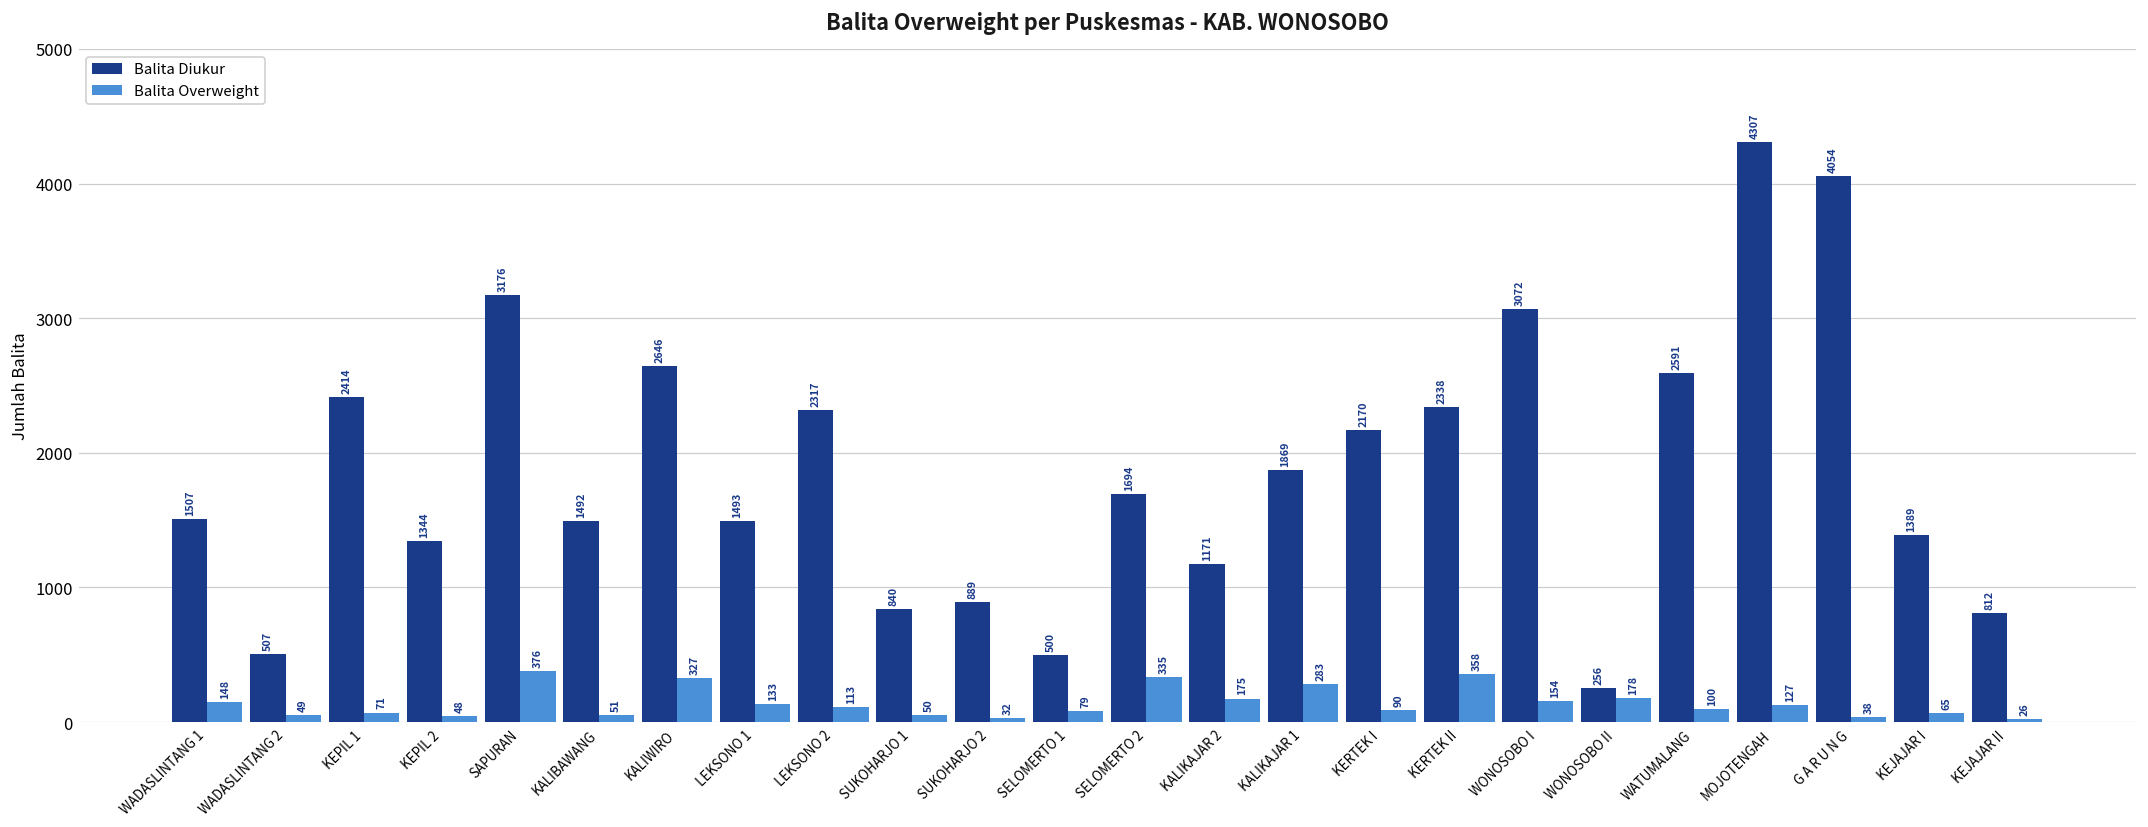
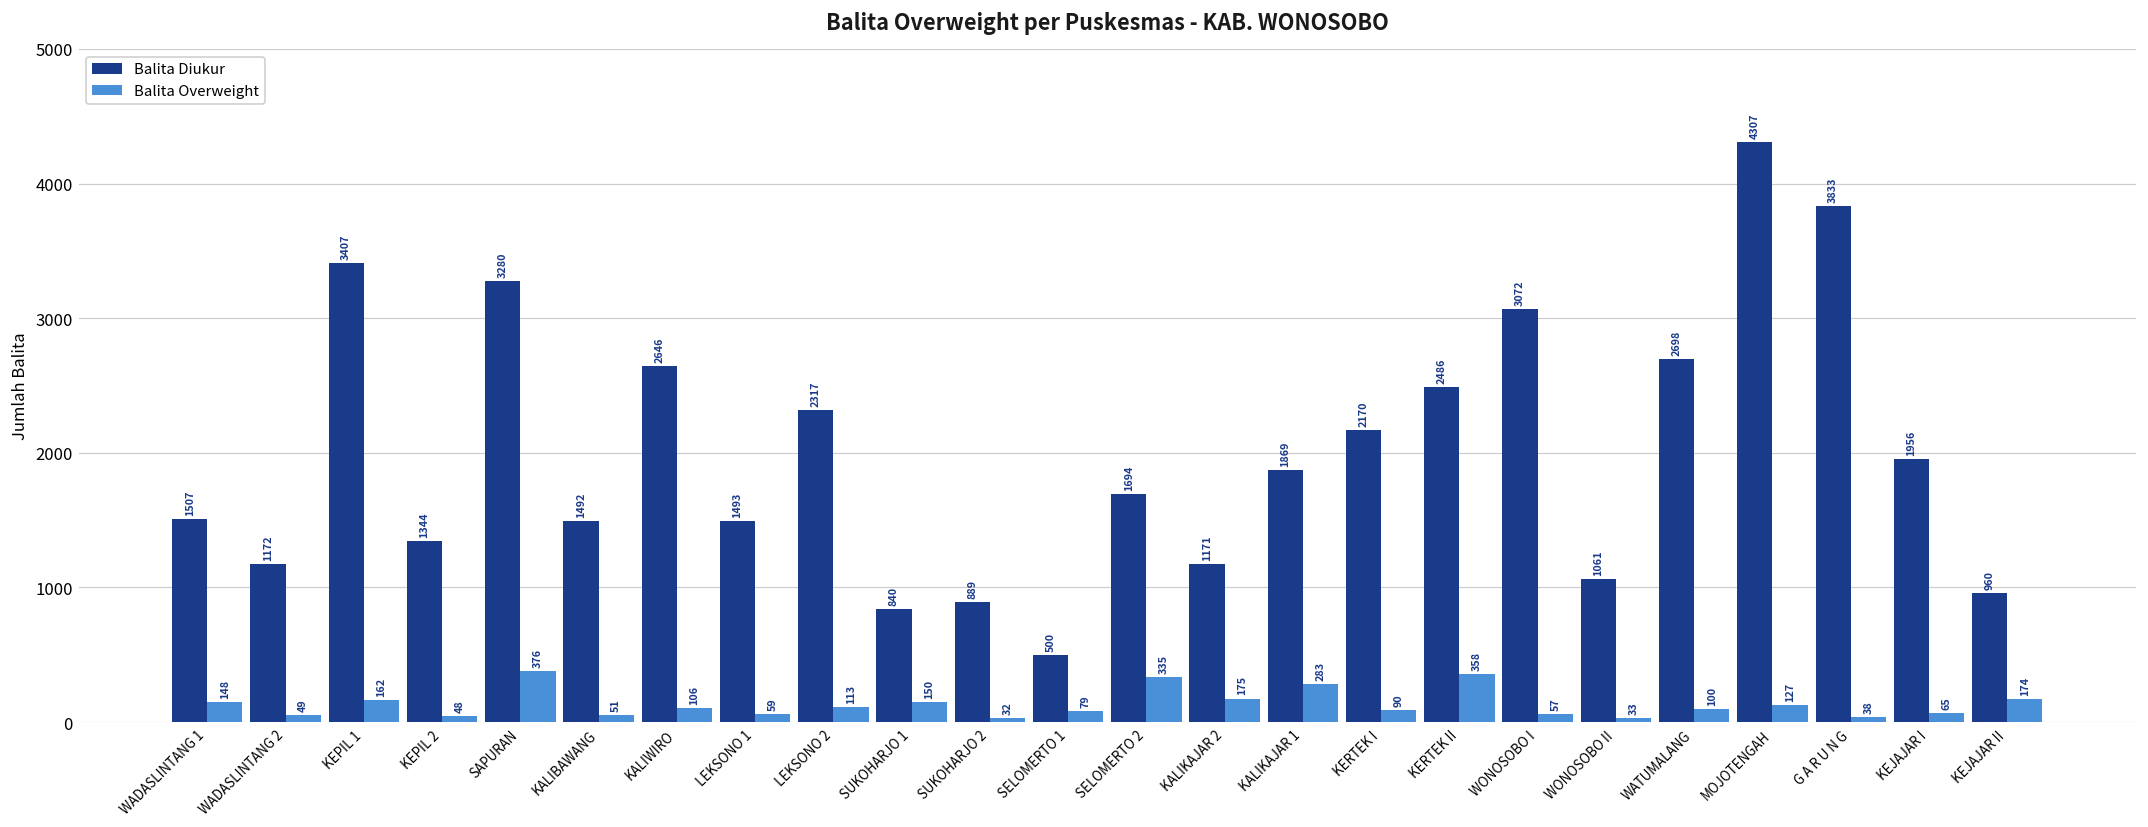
Balita Diukur, WADASLINTANG 2: 507 -> 1172
Balita Diukur, KEPIL 1: 2414 -> 3407
Balita Overweight, KEPIL 1: 71 -> 162
Balita Diukur, SAPURAN: 3176 -> 3280
Balita Overweight, KALIWIRO: 327 -> 106
Balita Overweight, LEKSONO 1: 133 -> 59
Balita Overweight, SUKOHARJO 1: 50 -> 150
Balita Diukur, KERTEK II: 2338 -> 2486
Balita Overweight, WONOSOBO I: 154 -> 57
Balita Diukur, WONOSOBO II: 256 -> 1061
Balita Overweight, WONOSOBO II: 178 -> 33
Balita Diukur, WATUMALANG: 2591 -> 2698
Balita Diukur, G A R U N G: 4054 -> 3833
Balita Diukur, KEJAJAR I: 1389 -> 1956
Balita Diukur, KEJAJAR II: 812 -> 960
Balita Overweight, KEJAJAR II: 26 -> 174
